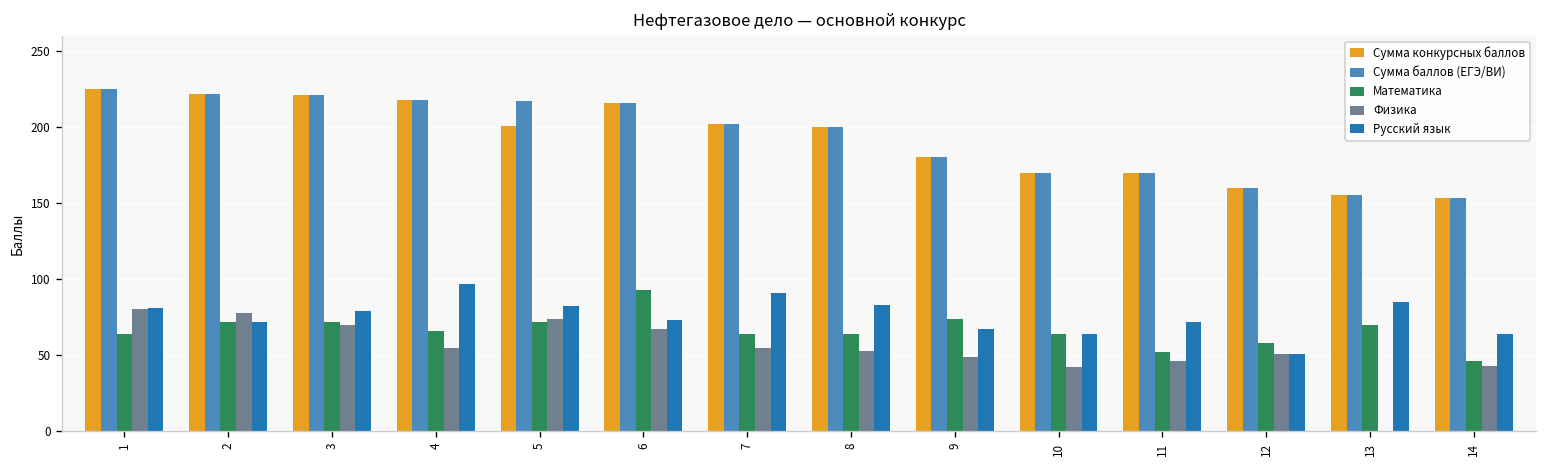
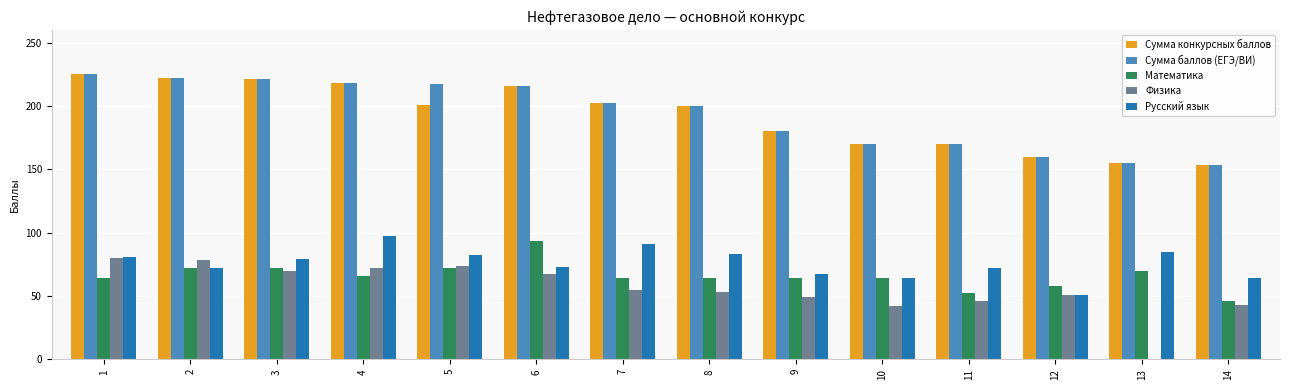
Физика, 4: 55 -> 72
Математика, 9: 74 -> 64
